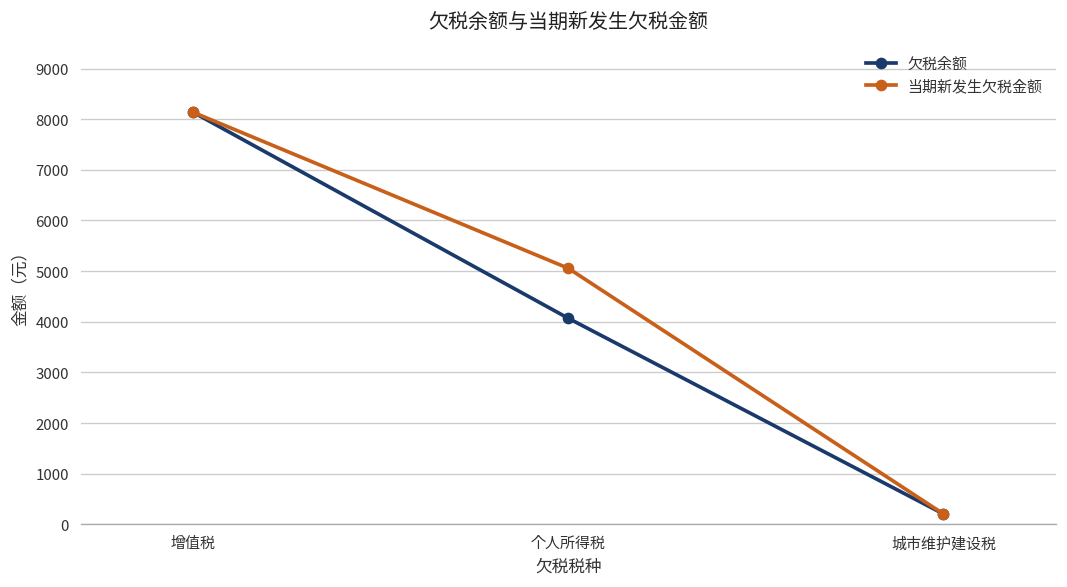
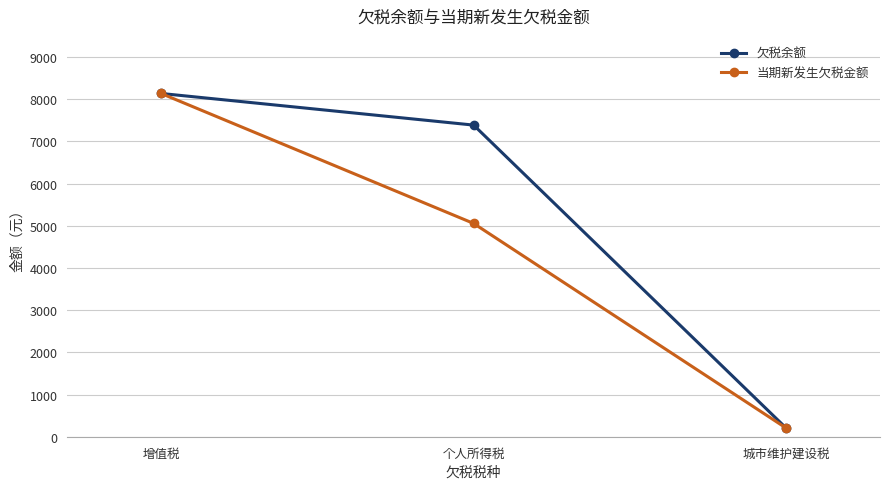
欠税余额, 个人所得税: 4100 -> 7400
